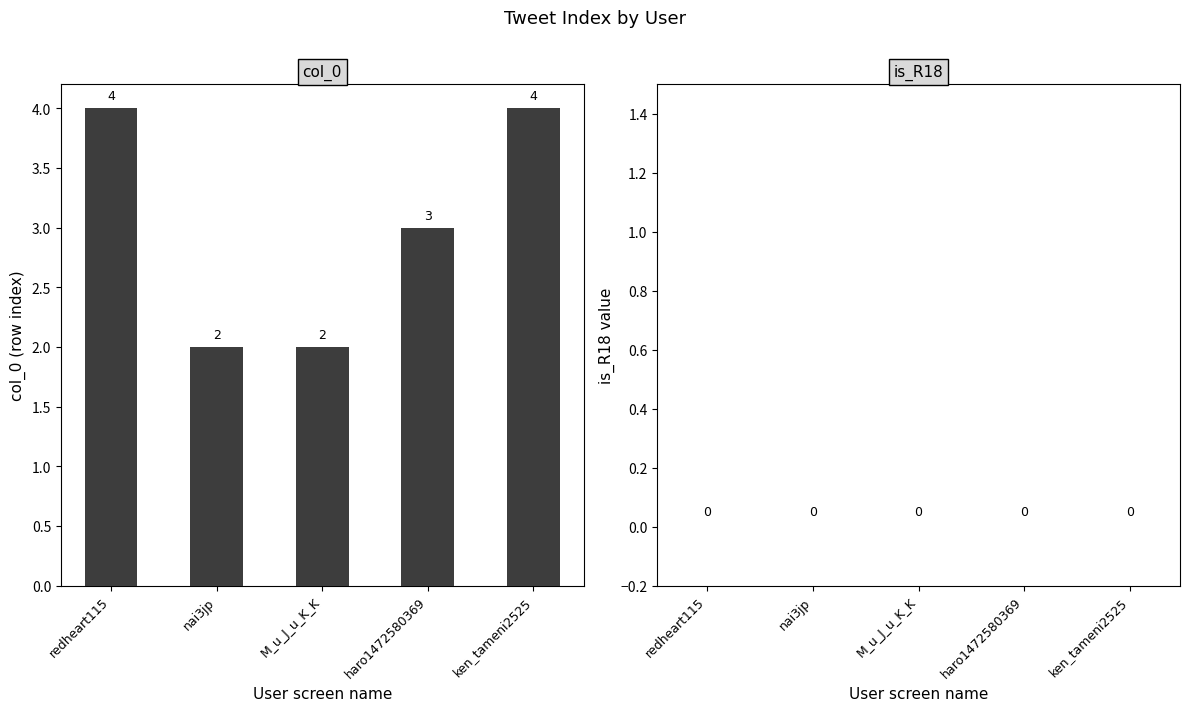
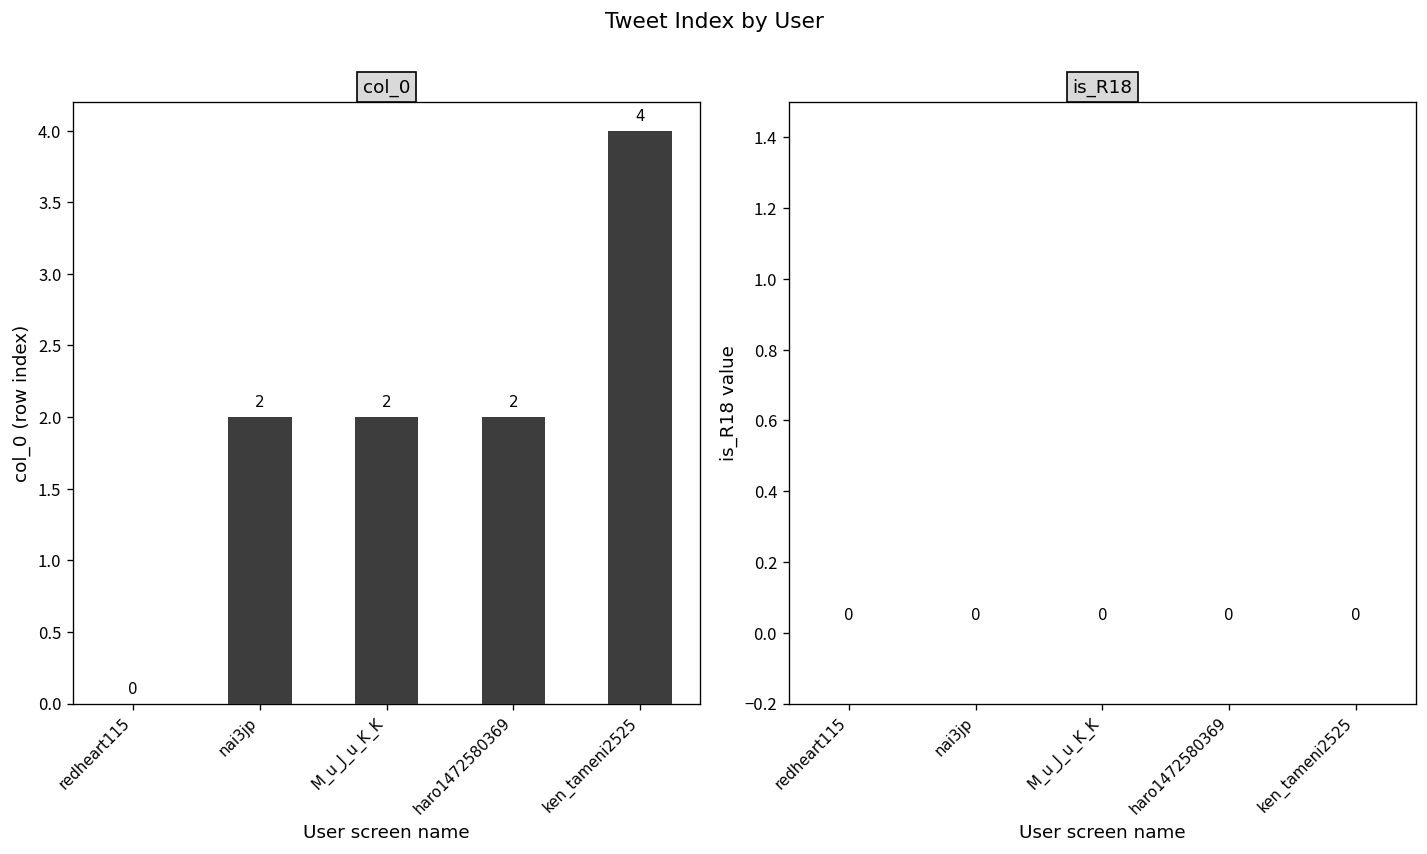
col_0, redheart115: 4 -> 0
col_0, haro1472580369: 3 -> 2
